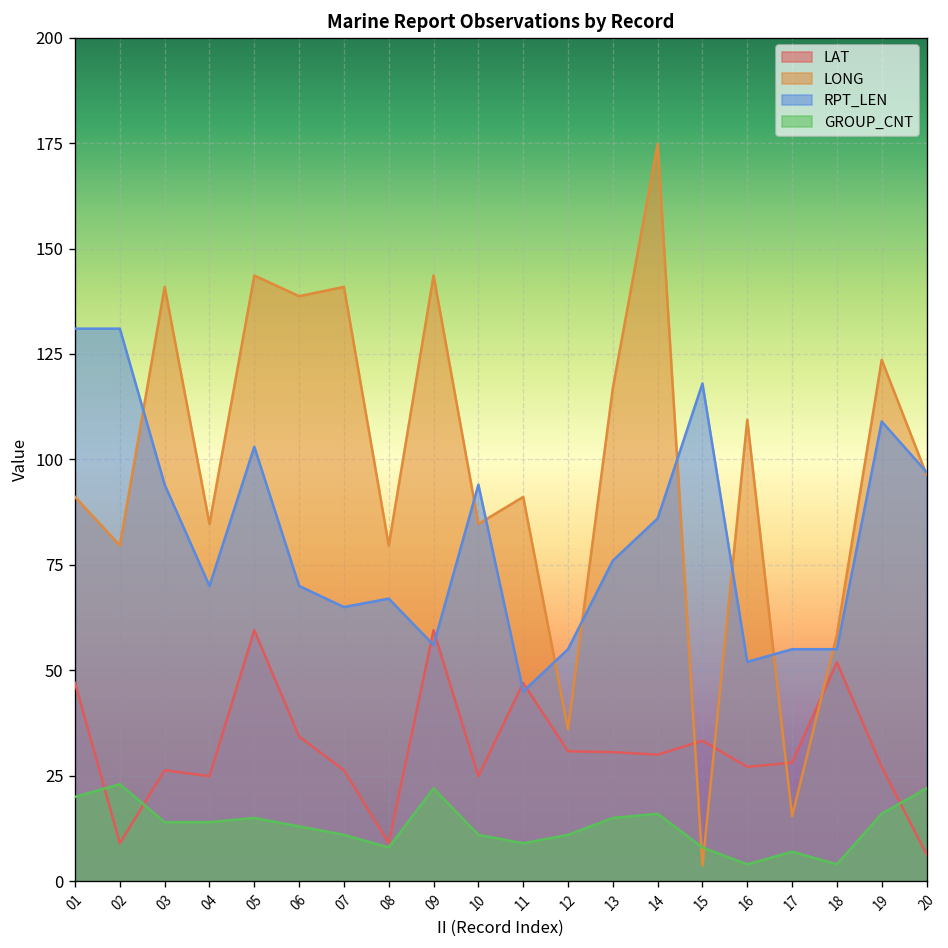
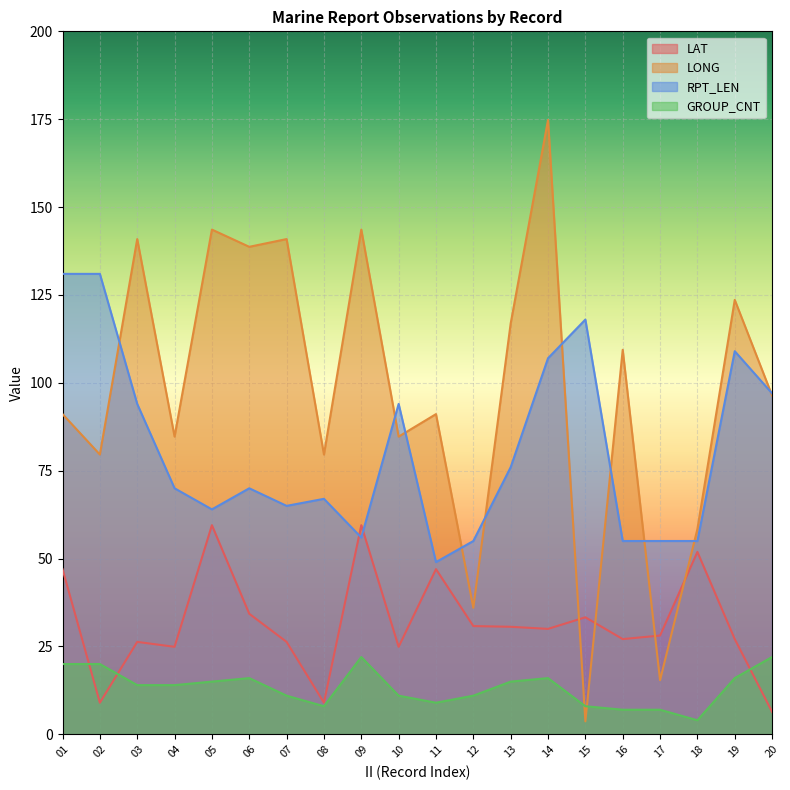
GROUP_CNT, 02: 23 -> 20
RPT_LEN, 05: 103 -> 64
GROUP_CNT, 06: 13 -> 16
RPT_LEN, 11: 45 -> 49
RPT_LEN, 14: 86 -> 107
RPT_LEN, 16: 52 -> 55
GROUP_CNT, 16: 4 -> 7
